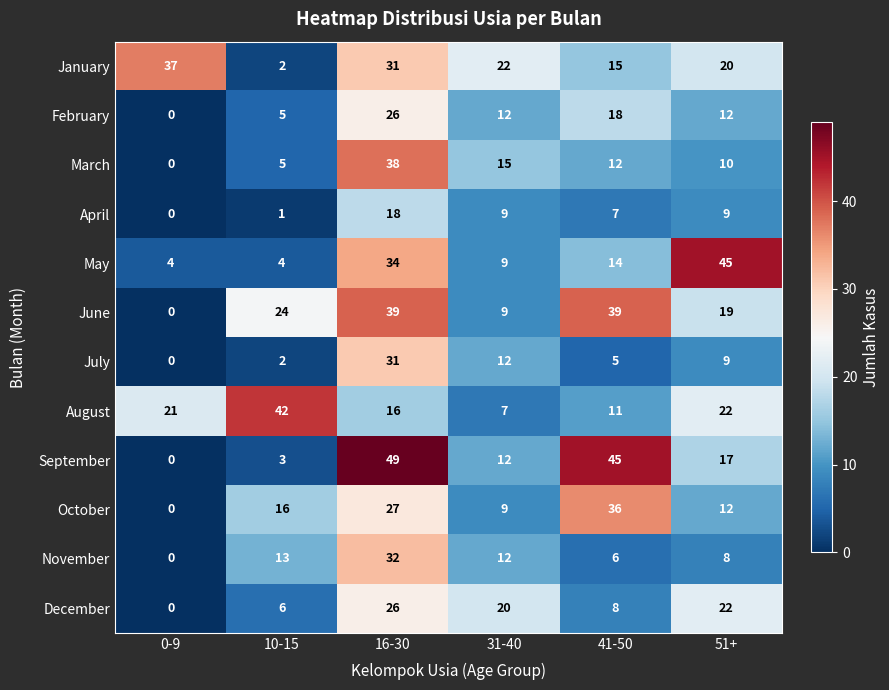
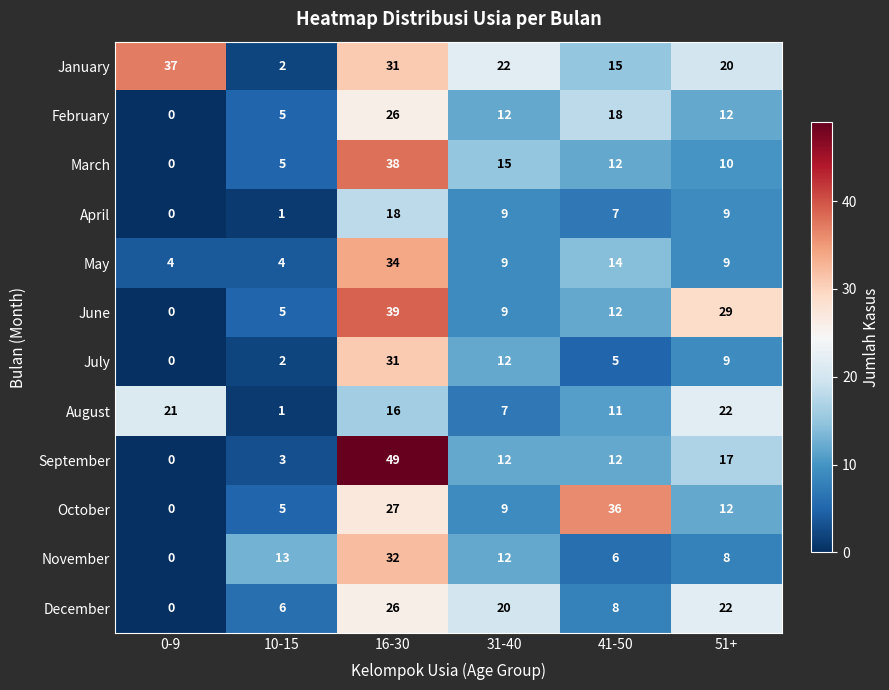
May, 51+: 45 -> 9
June, 10-15: 24 -> 5
June, 41-50: 39 -> 12
June, 51+: 19 -> 29
August, 10-15: 42 -> 1
September, 41-50: 45 -> 12
October, 10-15: 16 -> 5
